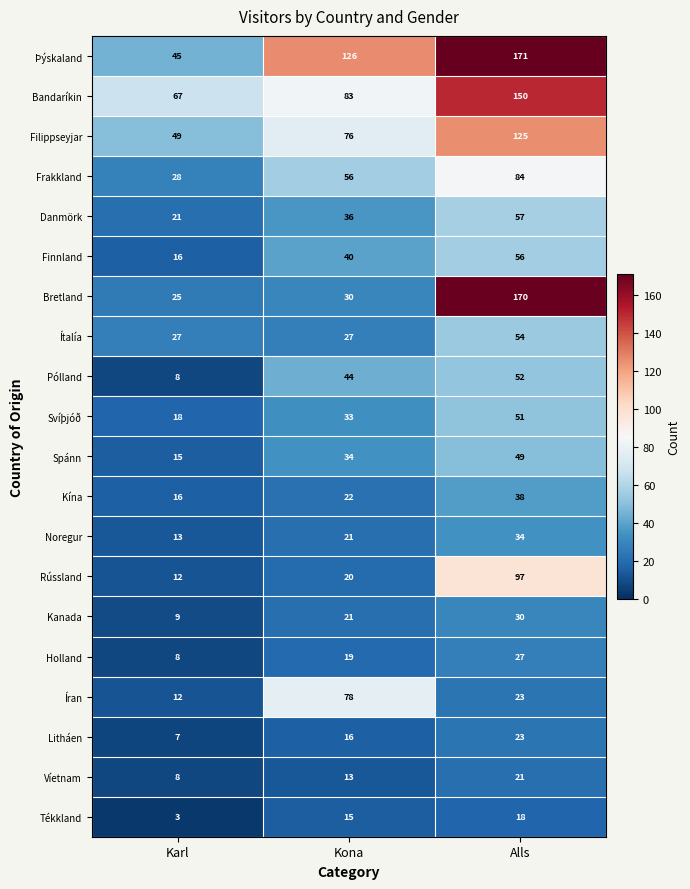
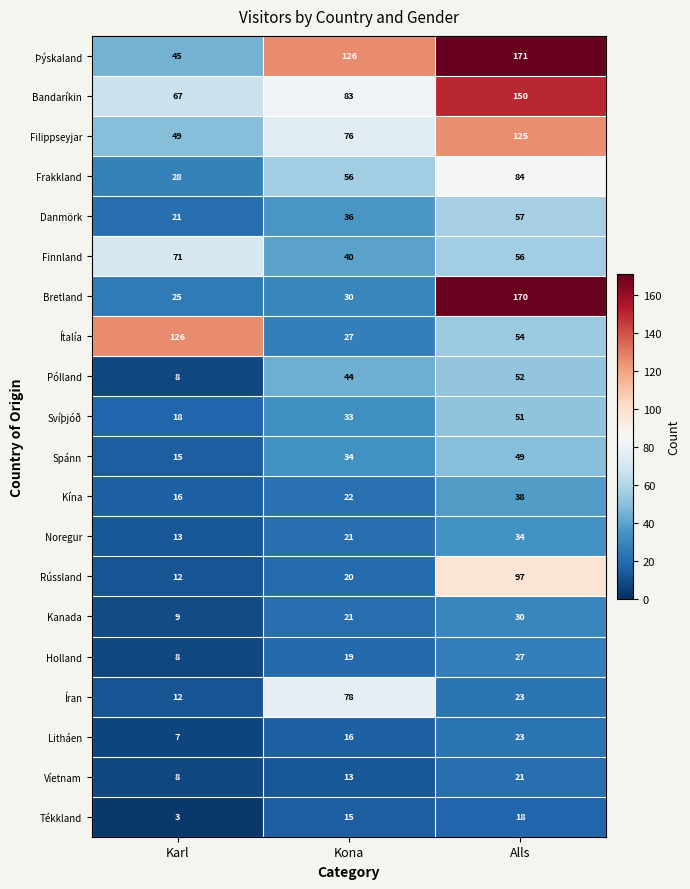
Finnland, Karl: 16 -> 71
Ítalía, Karl: 27 -> 126
